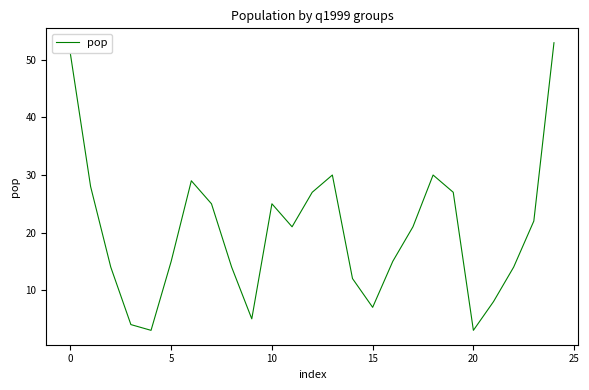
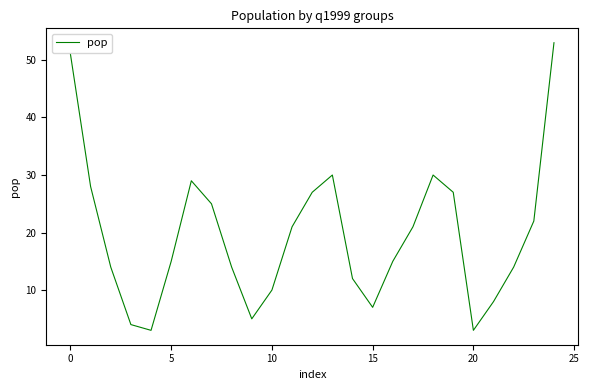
10: 25 -> 10
